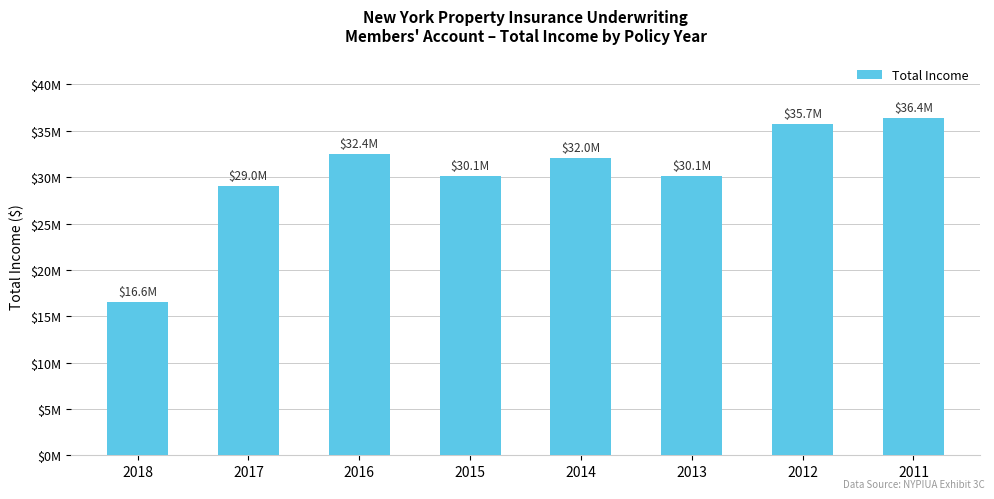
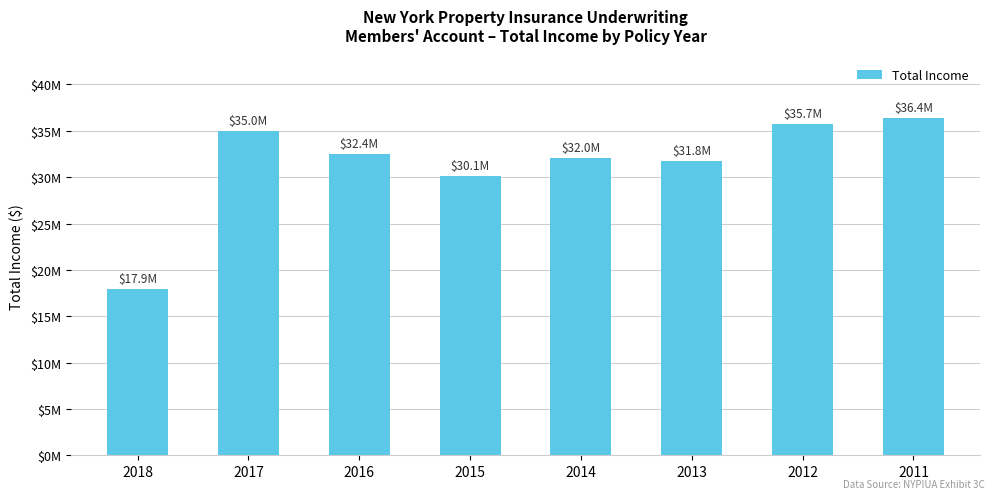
2018: $16.6M -> $17.9M
2017: $29.0M -> $35.0M
2013: $30.1M -> $31.8M
